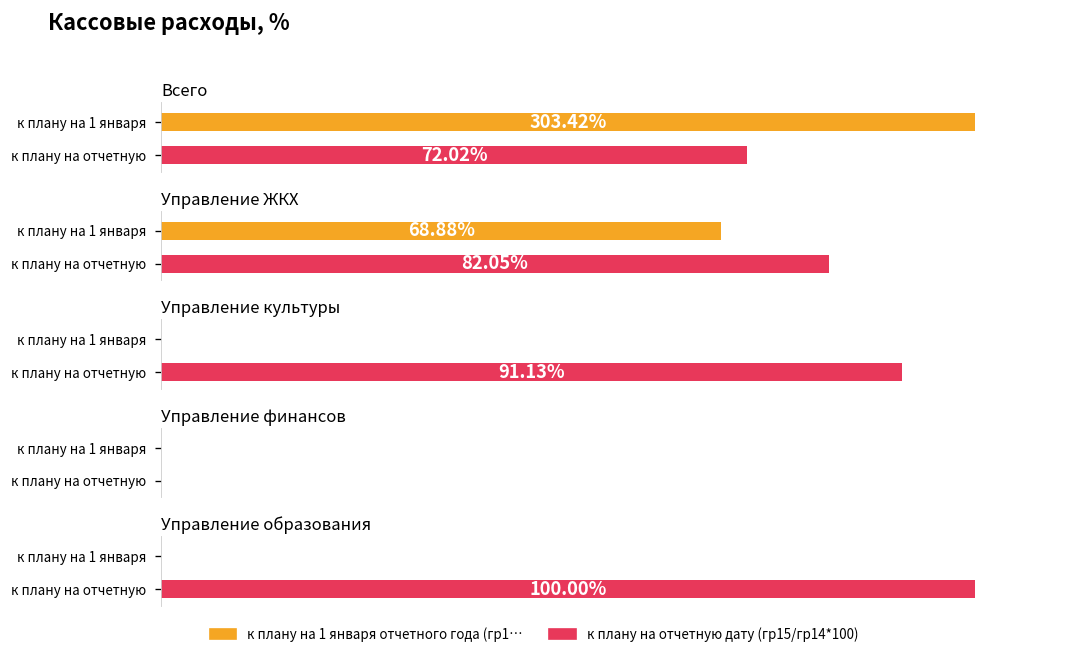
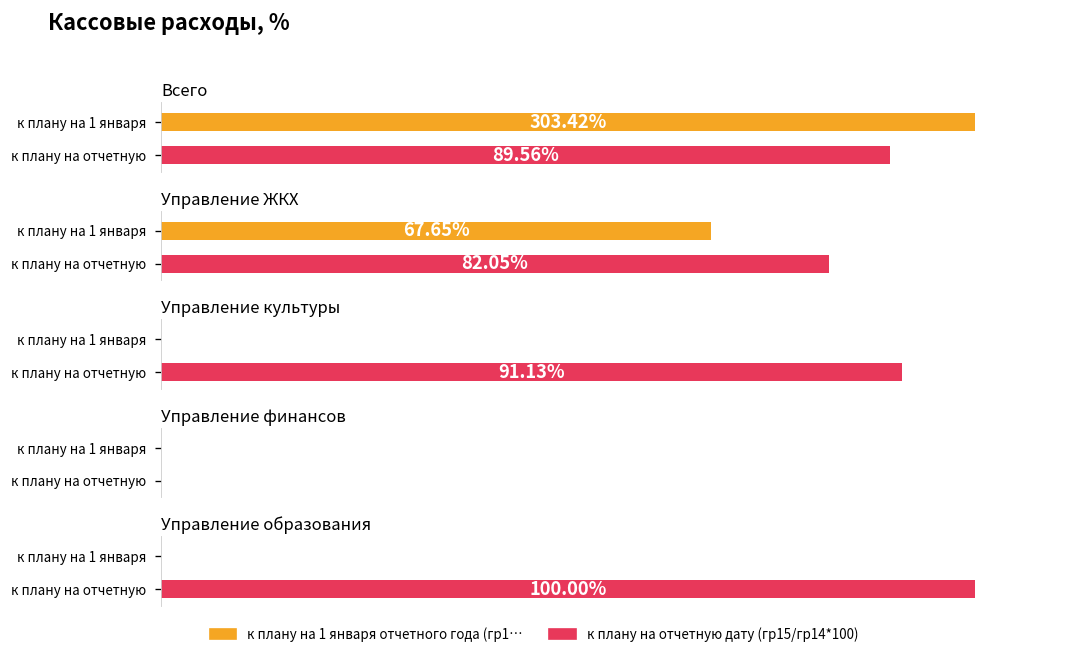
Всего, к плану на отчетную: 72.02% -> 89.56%
Управление ЖКХ, к плану на 1 января: 68.88% -> 67.65%
